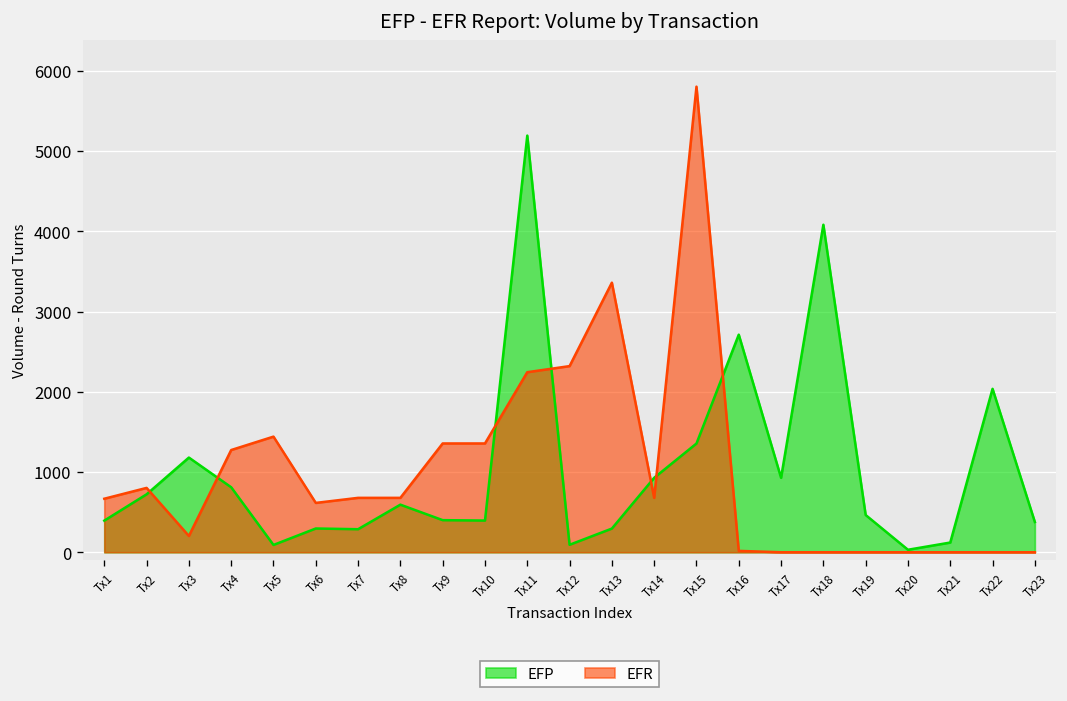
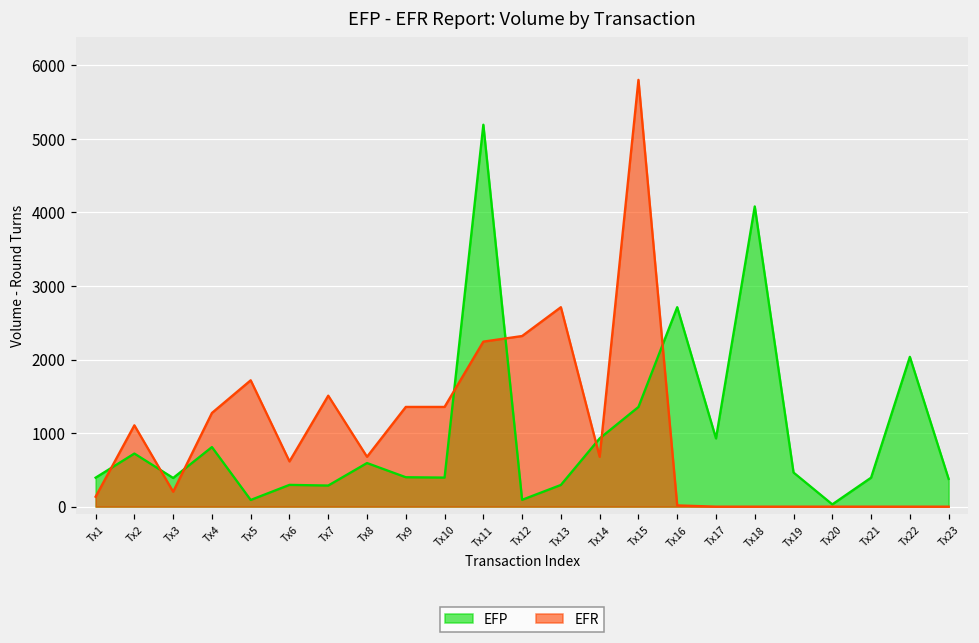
EFR, Tx1: 700 -> 100
EFR, Tx2: 800 -> 1100
EFP, Tx3: 1200 -> 400
EFR, Tx5: 1400 -> 1700
EFR, Tx7: 700 -> 1500
EFR, Tx13: 3400 -> 2700
EFP, Tx21: 100 -> 400
